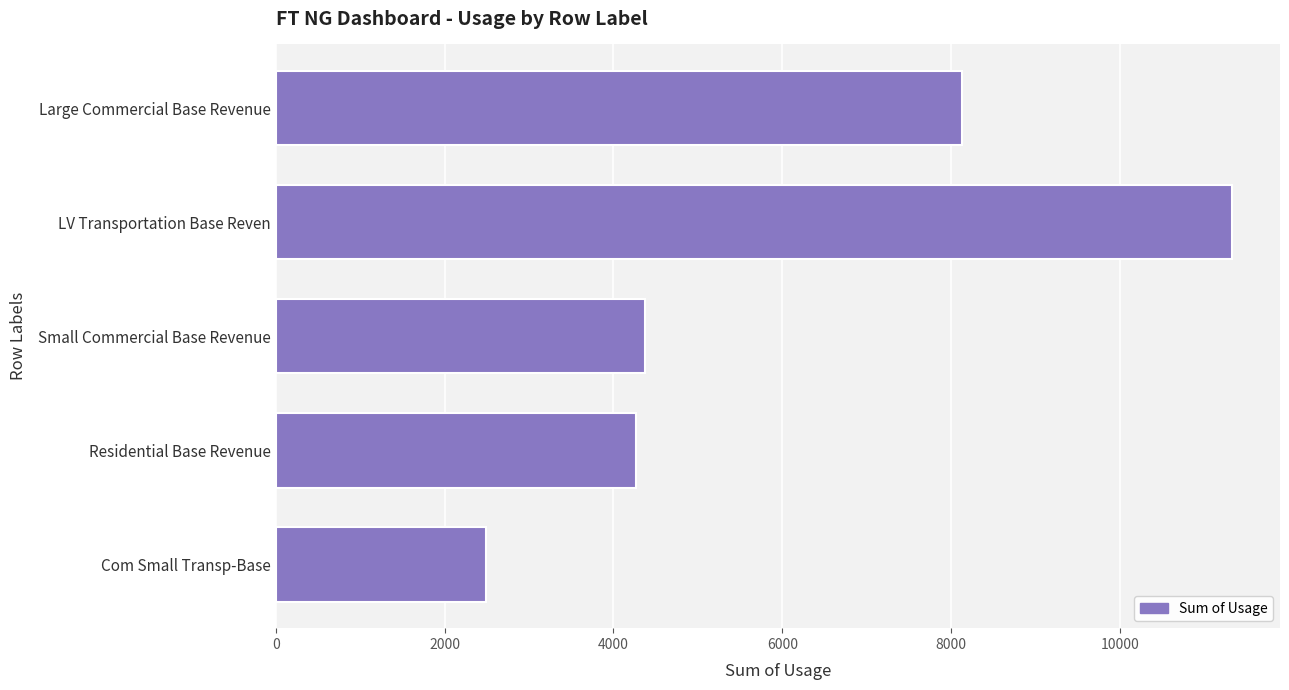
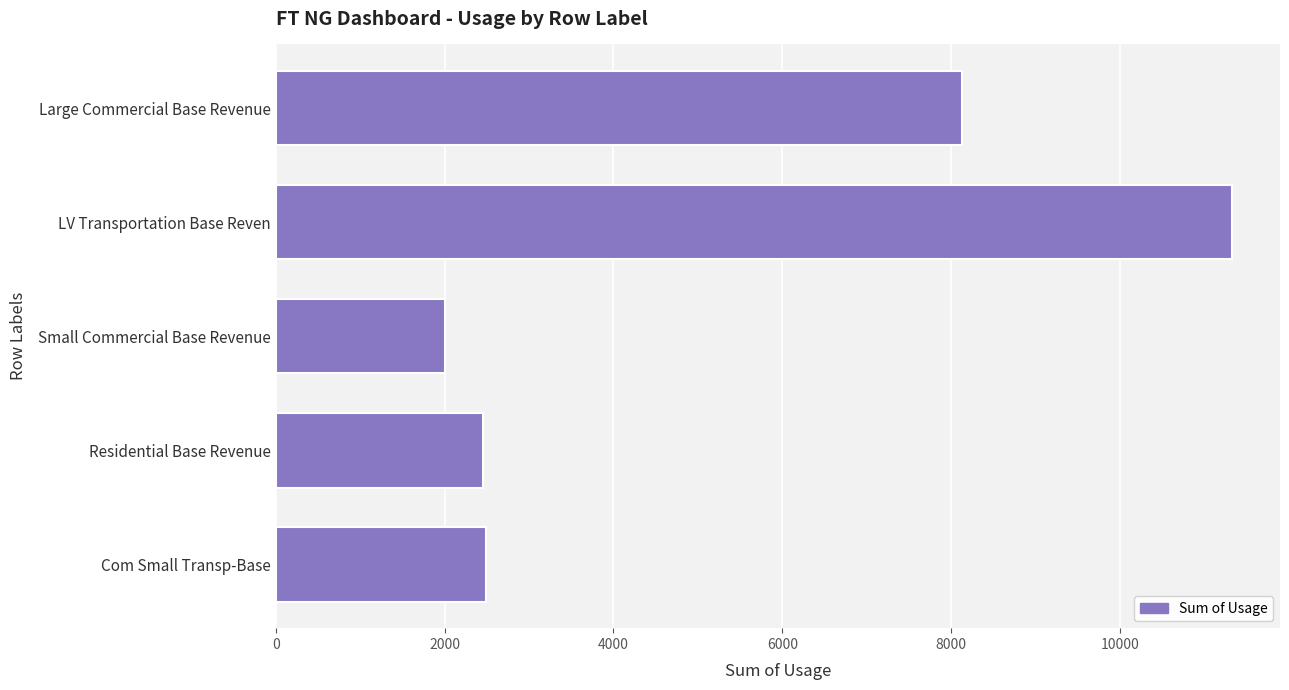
Small Commercial Base Revenue: 4400 -> 2000
Residential Base Revenue: 4300 -> 2500
